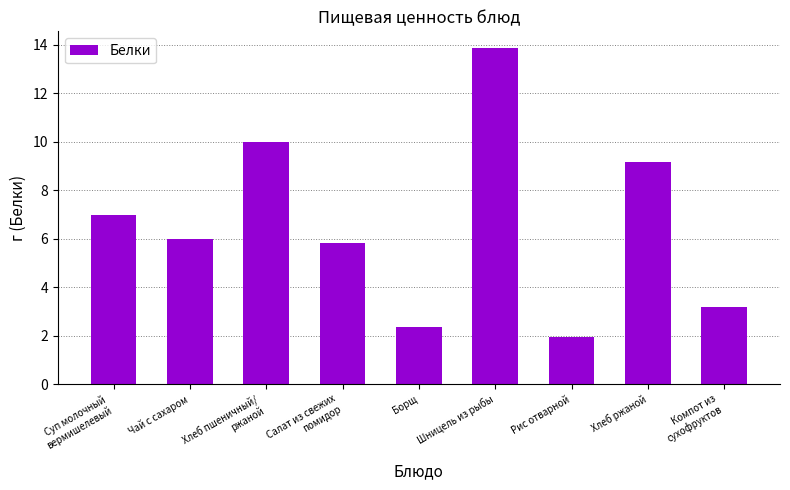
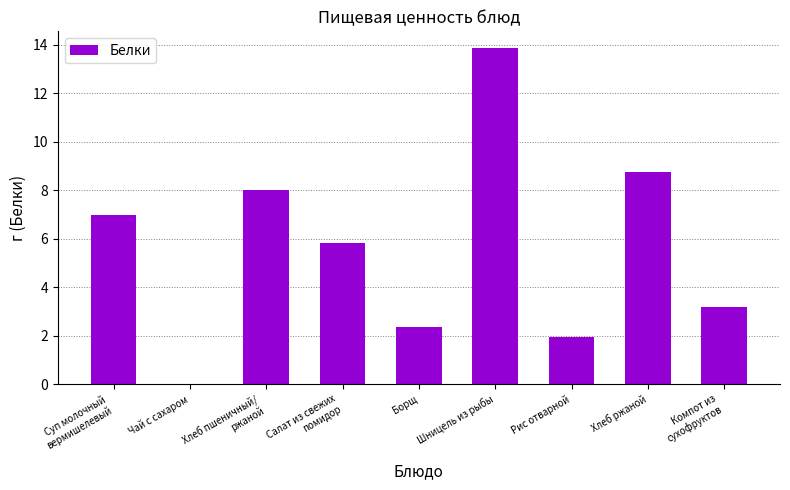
Чай с сахаром: 6 -> 0
Хлеб пшеничный/ ржаной: 10 -> 8
Хлеб ржаной: 9.2 -> 8.8
